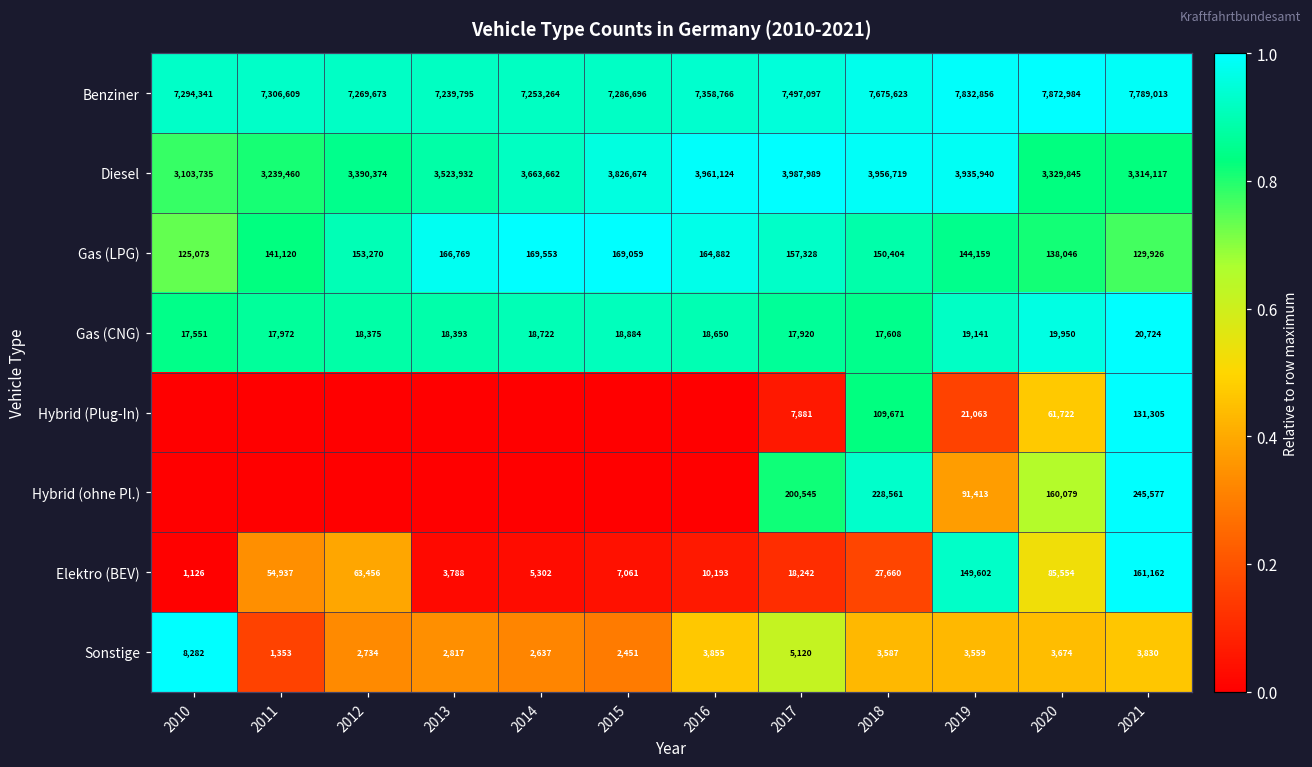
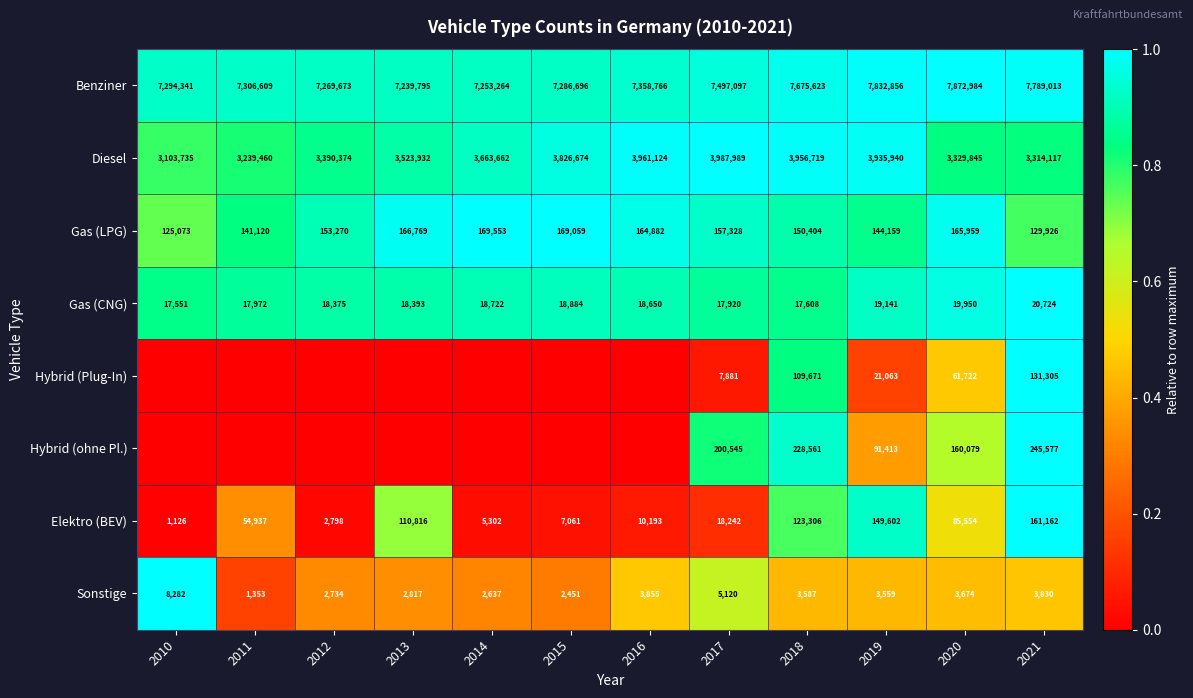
Gas (LPG), 2020: 138,046 -> 165,959
Elektro (BEV), 2012: 63,456 -> 2,798
Elektro (BEV), 2013: 3,788 -> 110,816
Elektro (BEV), 2018: 27,660 -> 123,306
